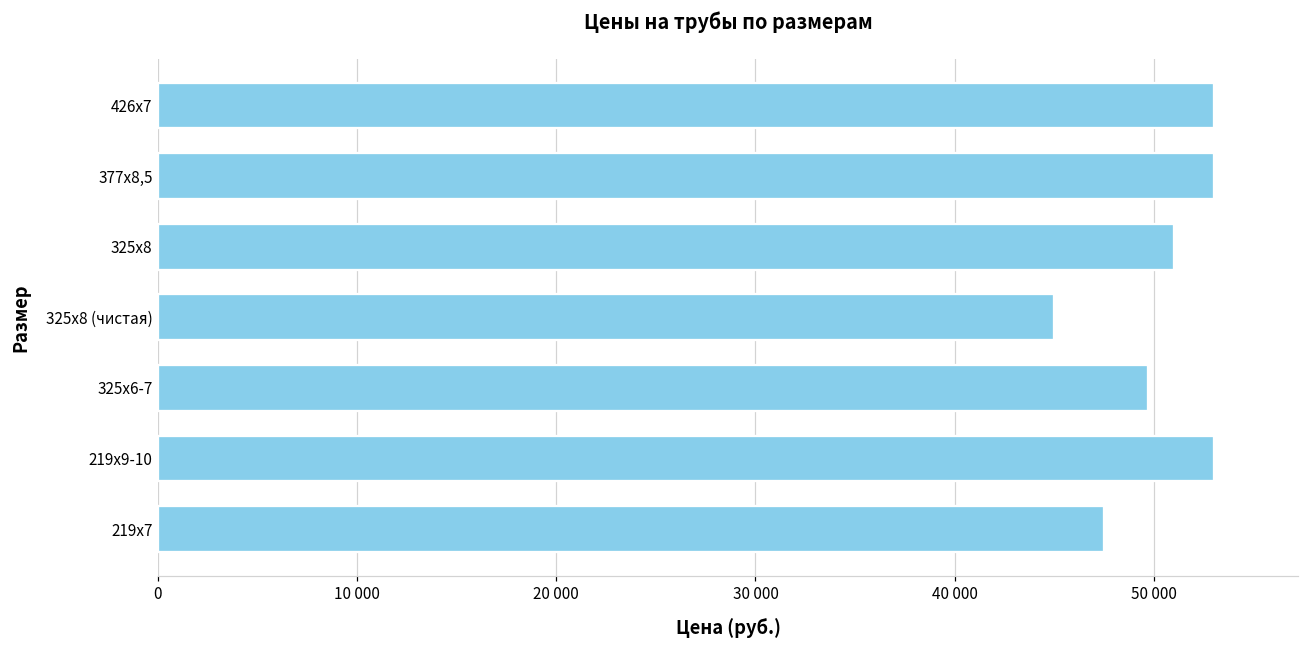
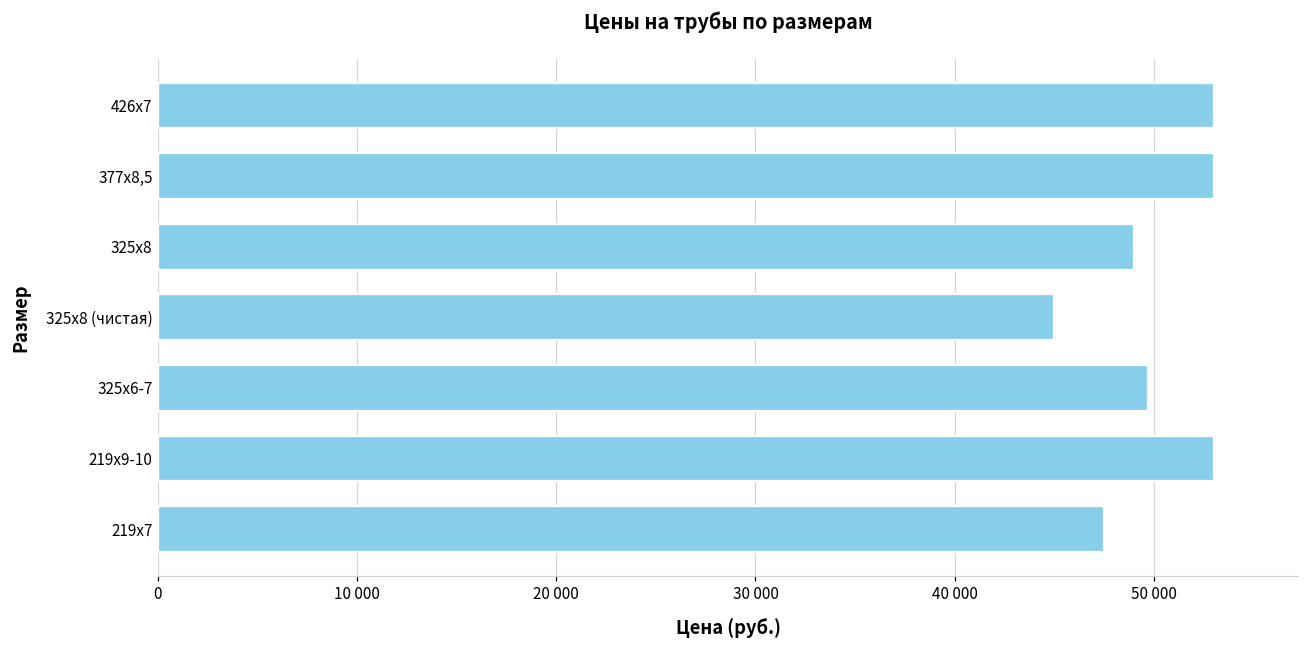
325х8: 51000 -> 49000
